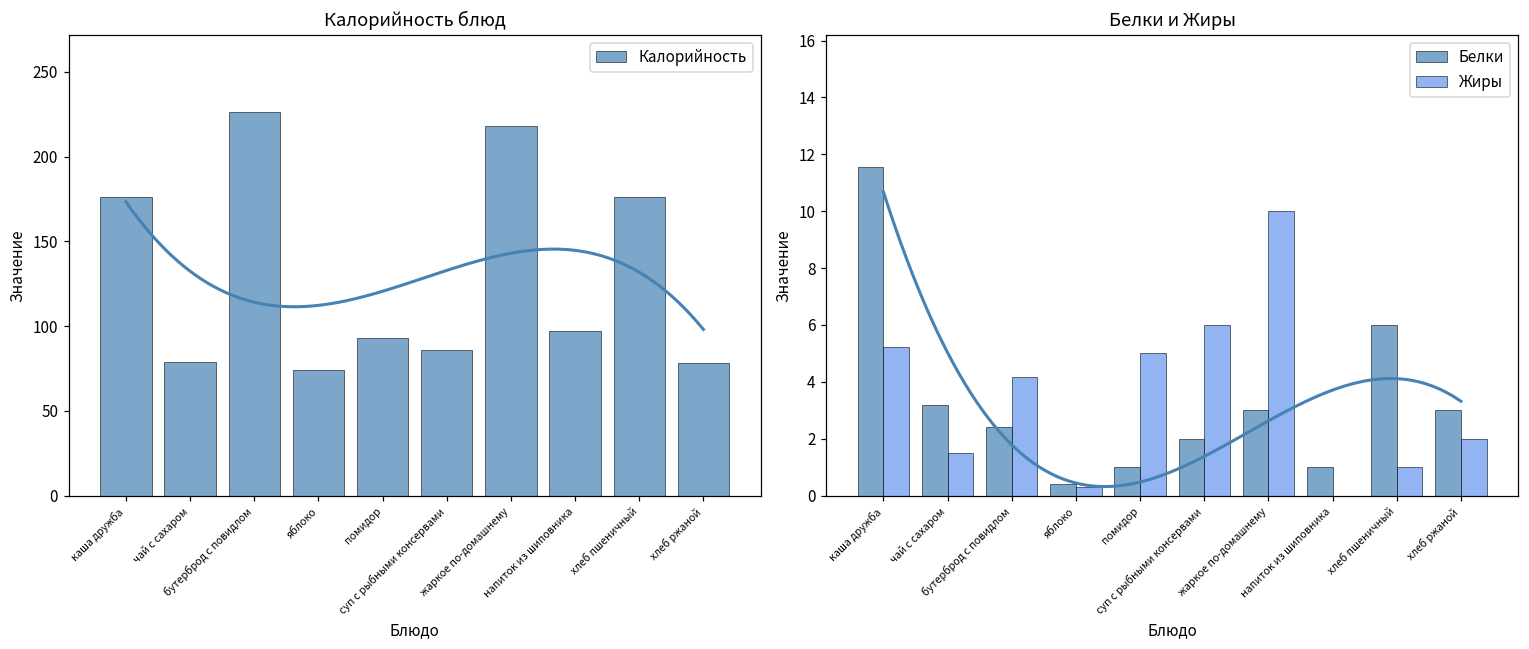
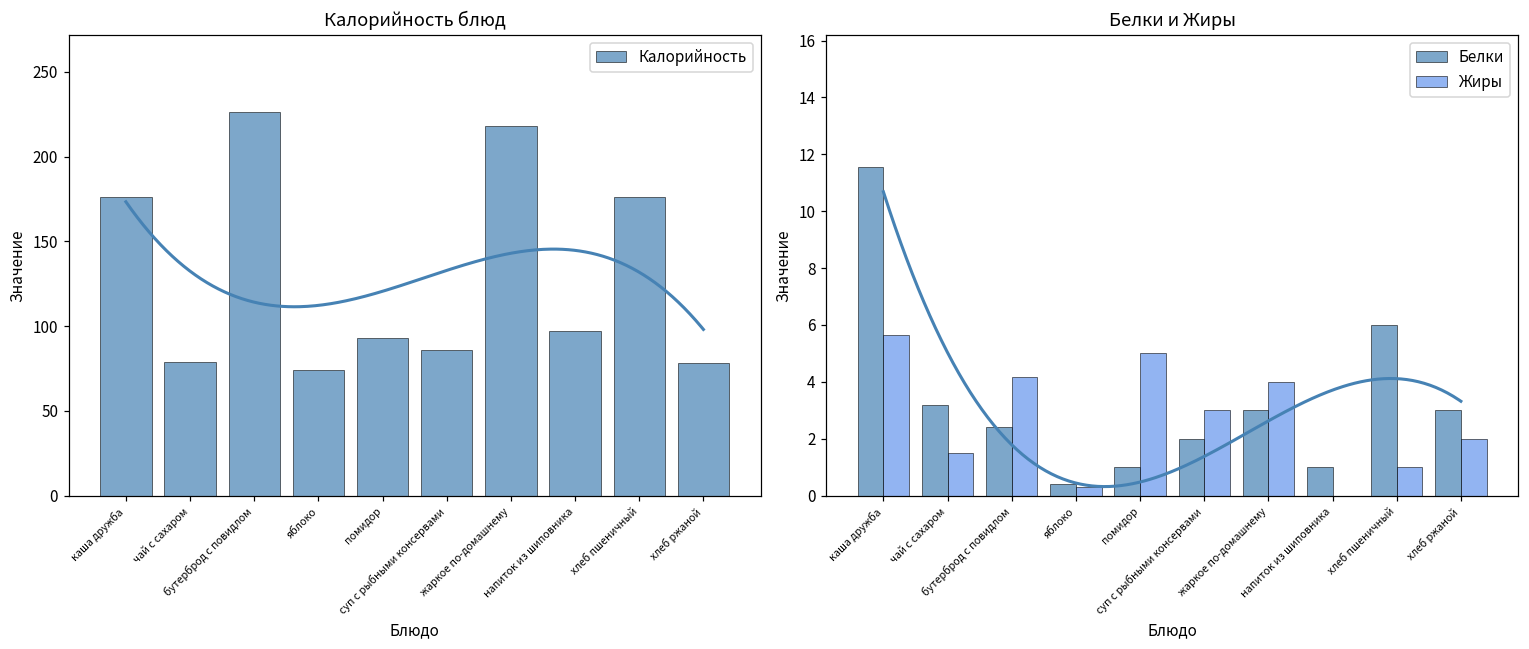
Белки и Жиры, Жиры, каша дружба: 5.2 -> 5.6
Белки и Жиры, Жиры, суп с рыбными консервами: 6 -> 3
Белки и Жиры, Жиры, жаркое по-домашнему: 10 -> 4
